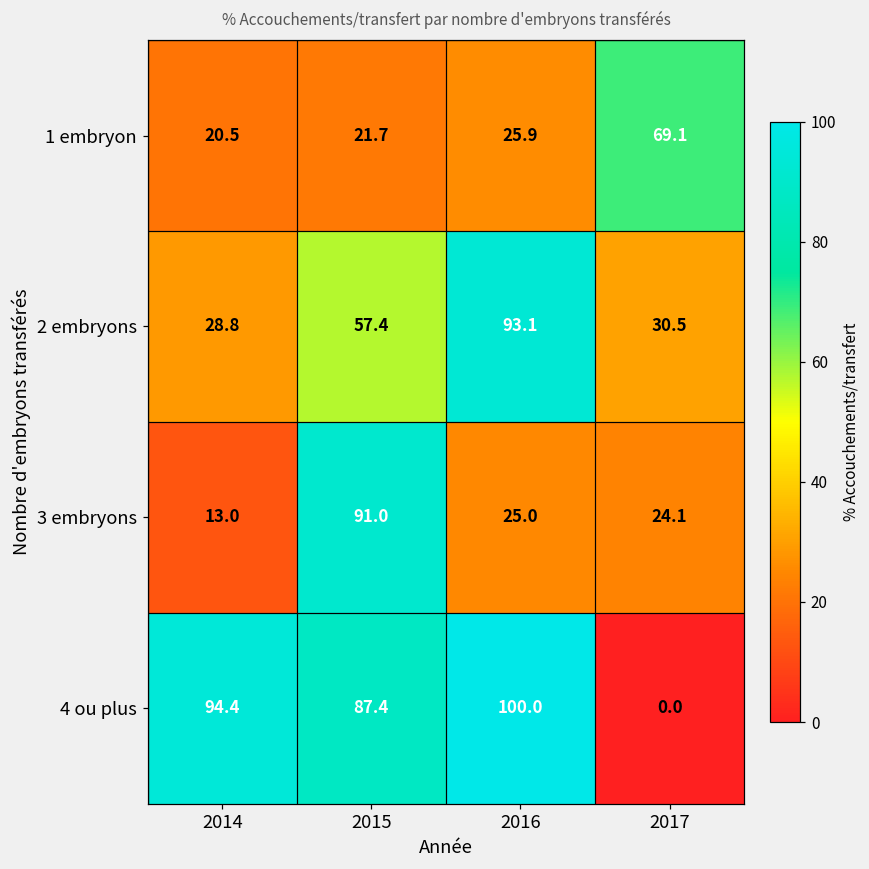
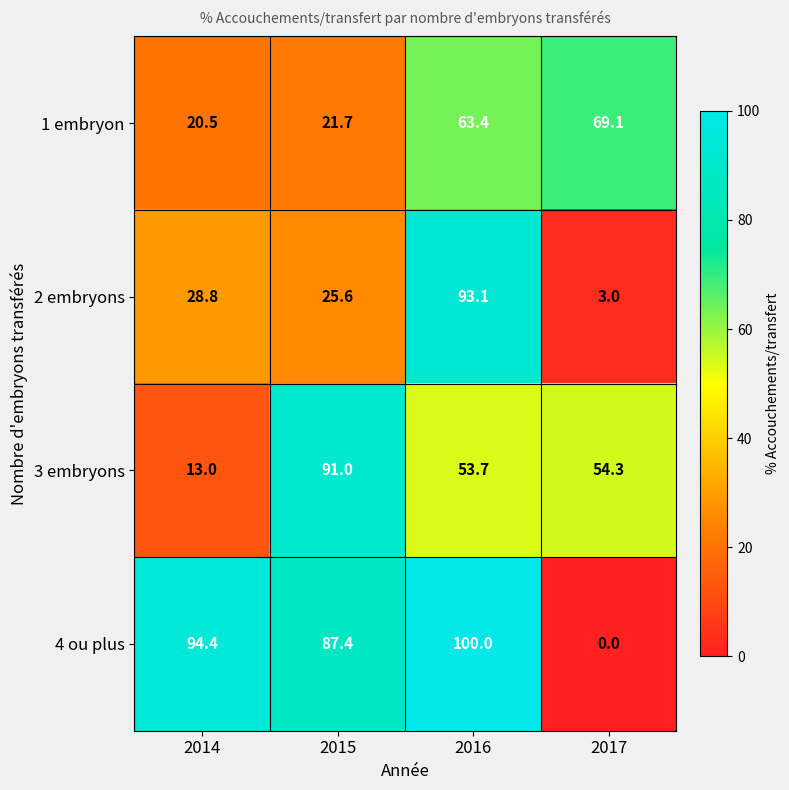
1 embryon, 2016: 25.9 -> 63.4
2 embryons, 2015: 57.4 -> 25.6
2 embryons, 2017: 30.5 -> 3.0
3 embryons, 2016: 25.0 -> 53.7
3 embryons, 2017: 24.1 -> 54.3
